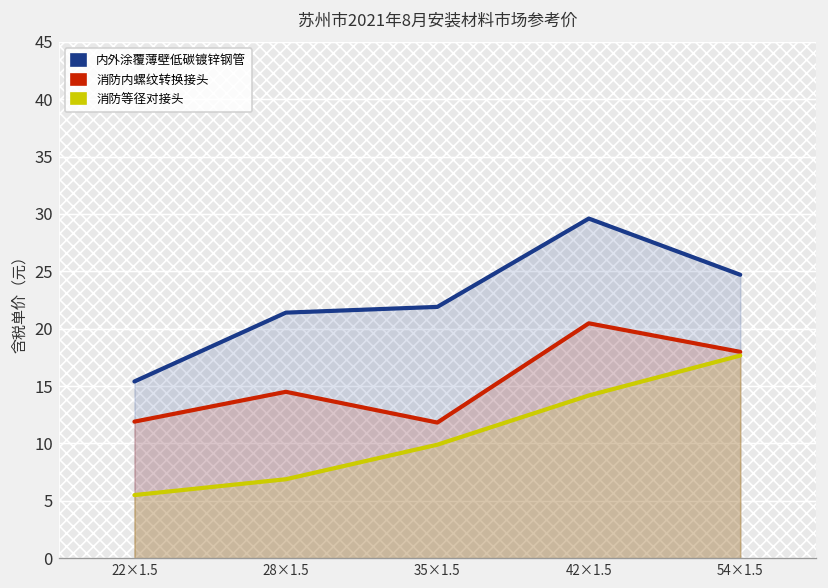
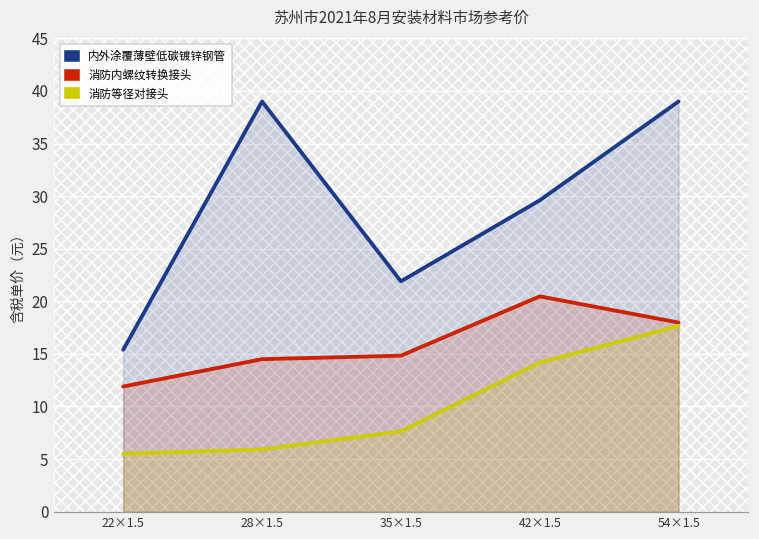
内外涂覆薄壁低碳镀锌钢管, 28×1.5: 21 -> 39
消防等径对接头, 28×1.5: 7 -> 6
消防内螺纹转换接头, 35×1.5: 12 -> 15
消防等径对接头, 35×1.5: 10 -> 8
内外涂覆薄壁低碳镀锌钢管, 54×1.5: 25 -> 39
